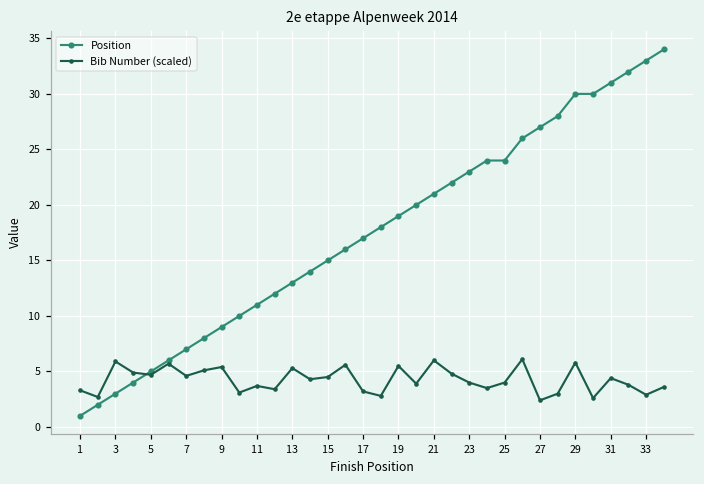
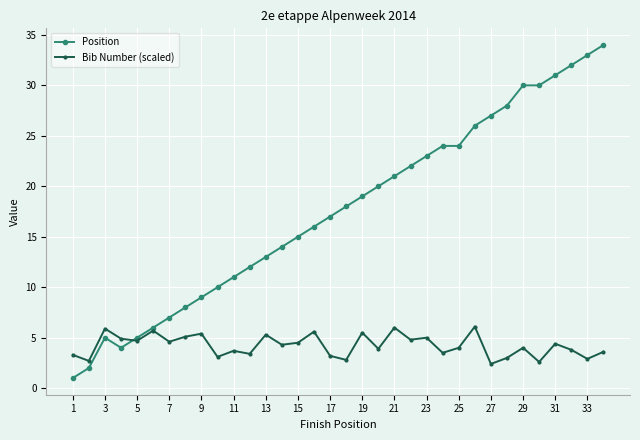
Position, 3: 3 -> 5
Bib Number (scaled), 23: 4.0 -> 5.0
Bib Number (scaled), 29: 5.8 -> 4.0
